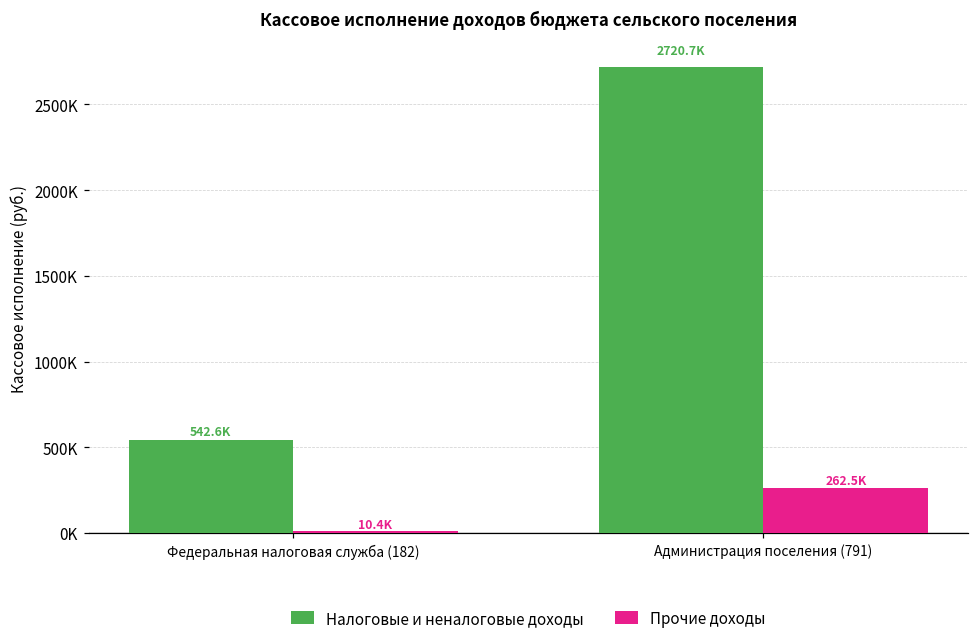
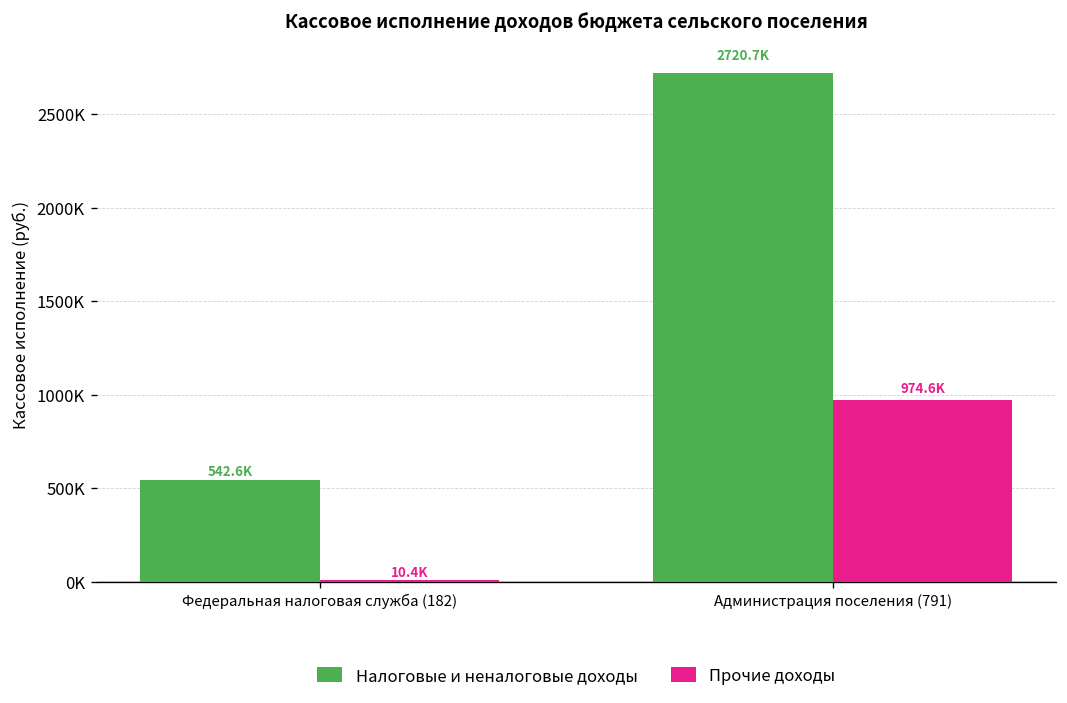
Прочие доходы, Администрация поселения (791): 262.5K -> 974.6K
